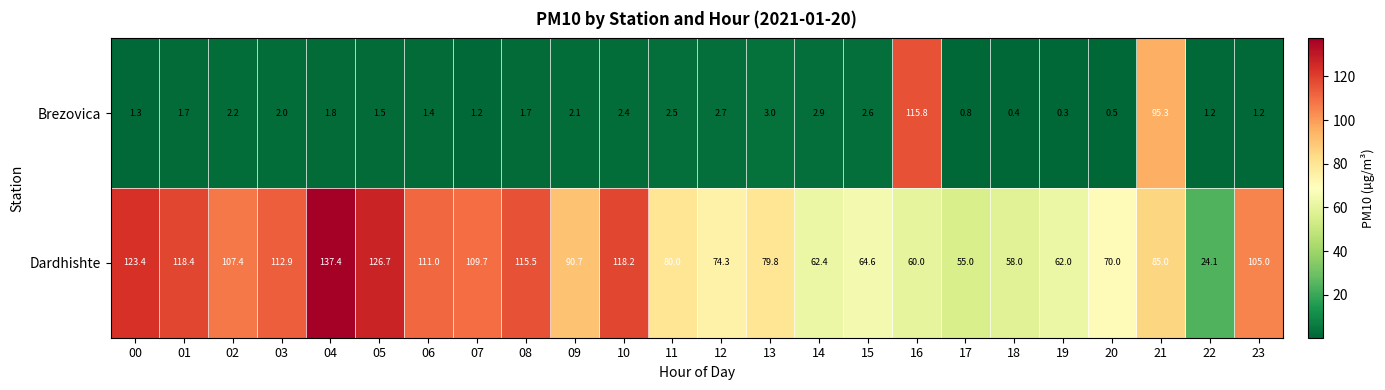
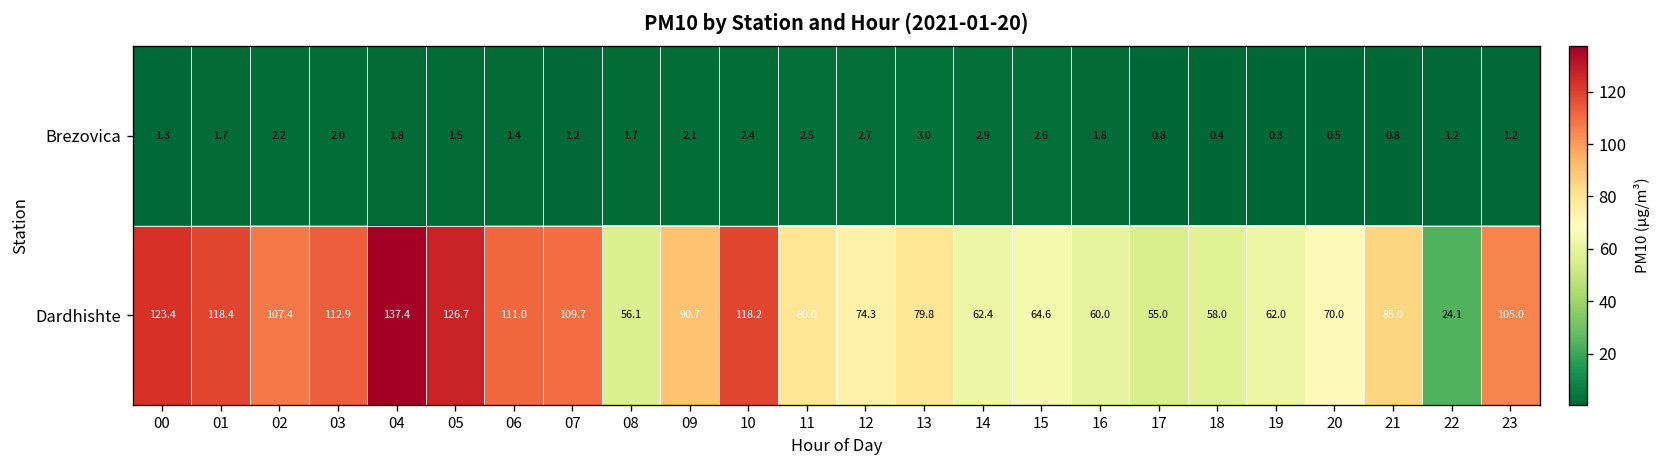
Brezovica, 16: 115.8 -> 1.8
Brezovica, 21: 95.3 -> 0.8
Dardhishte, 08: 115.5 -> 56.1
